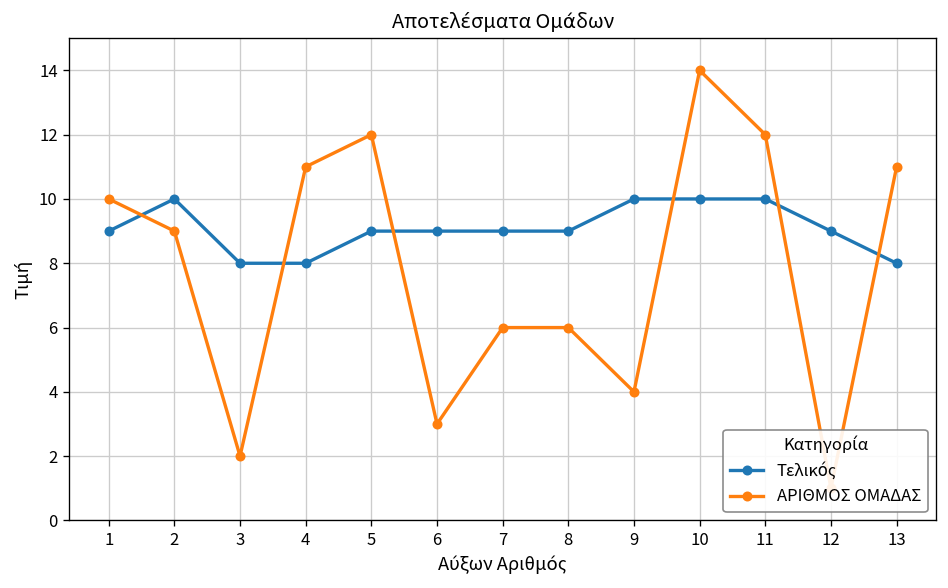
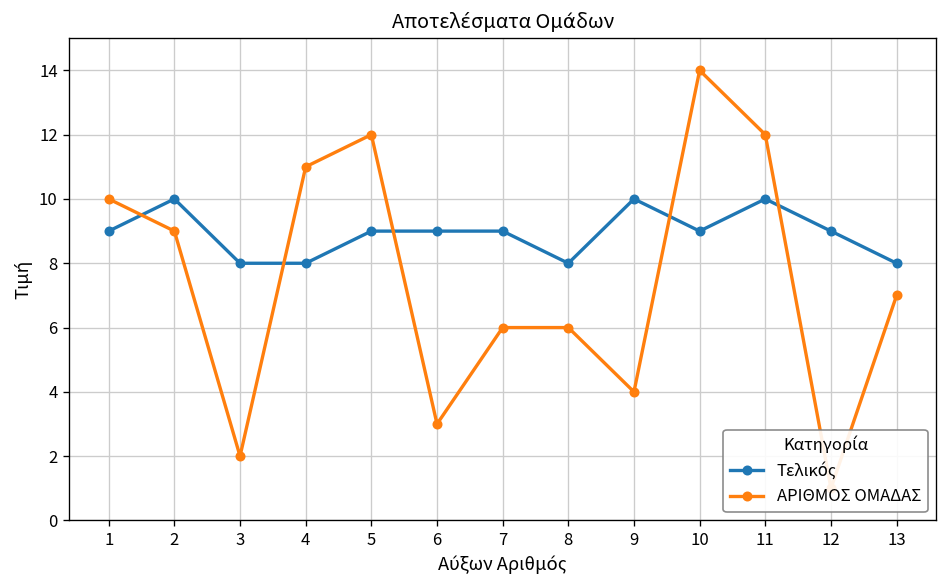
Τελικός, 8: 9 -> 8
Τελικός, 10: 10 -> 9
ΑΡΙΘΜΟΣ ΟΜΑΔΑΣ, 13: 11 -> 7
